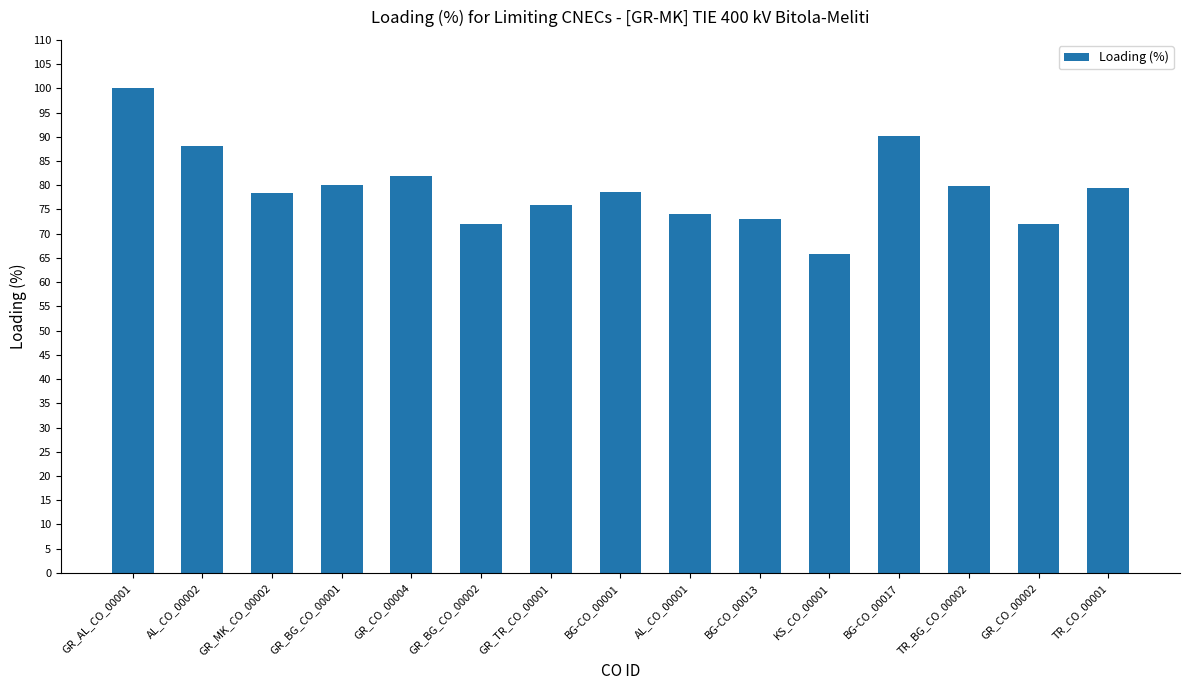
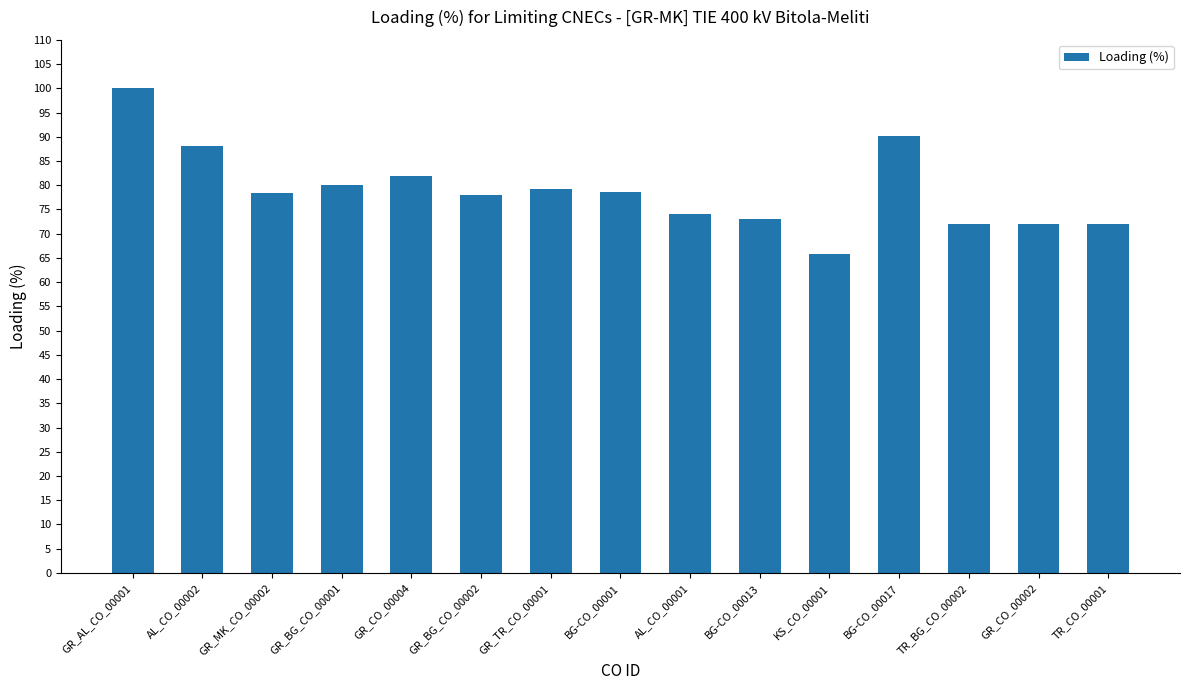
GR_BG_CO_00002: 72 -> 78
GR_TR_CO_00001: 76 -> 79
TR_BG_CO_00002: 80 -> 72
TR_CO_00001: 80 -> 72
